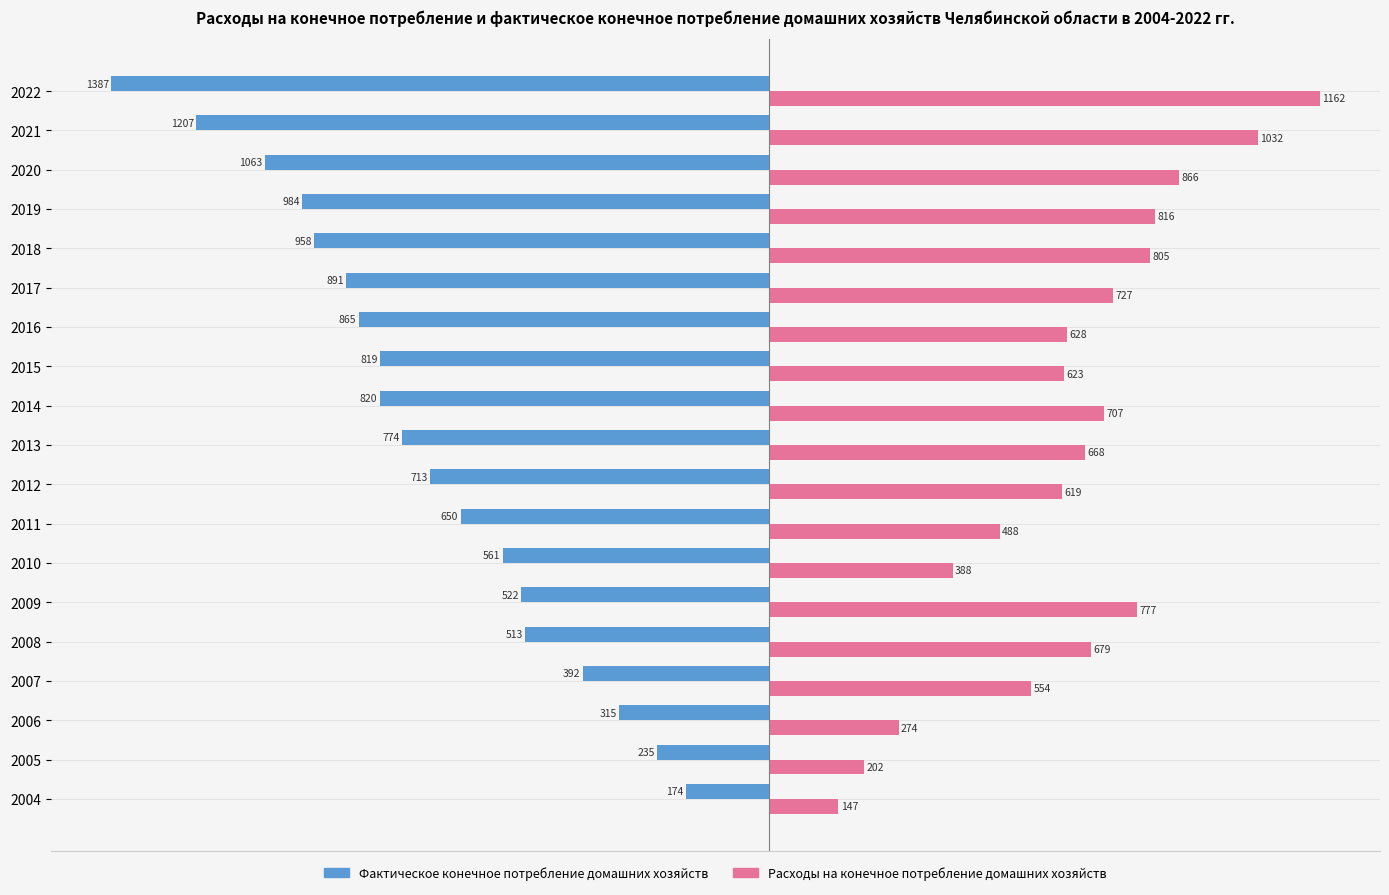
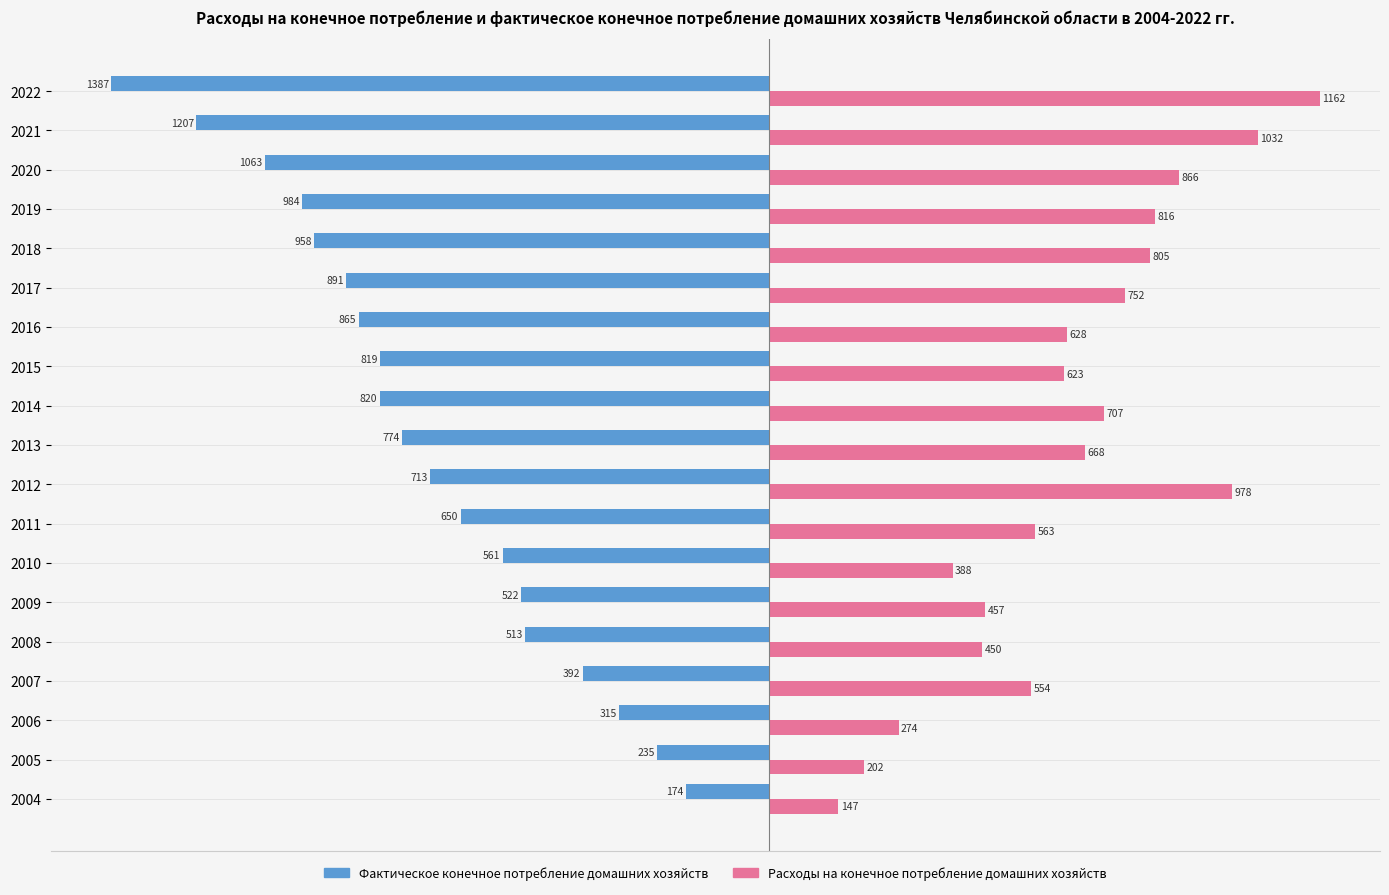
Расходы на конечное потребление домашних хозяйств, 2017: 727 -> 752
Расходы на конечное потребление домашних хозяйств, 2012: 619 -> 978
Расходы на конечное потребление домашних хозяйств, 2011: 488 -> 563
Расходы на конечное потребление домашних хозяйств, 2009: 777 -> 457
Расходы на конечное потребление домашних хозяйств, 2008: 679 -> 450
